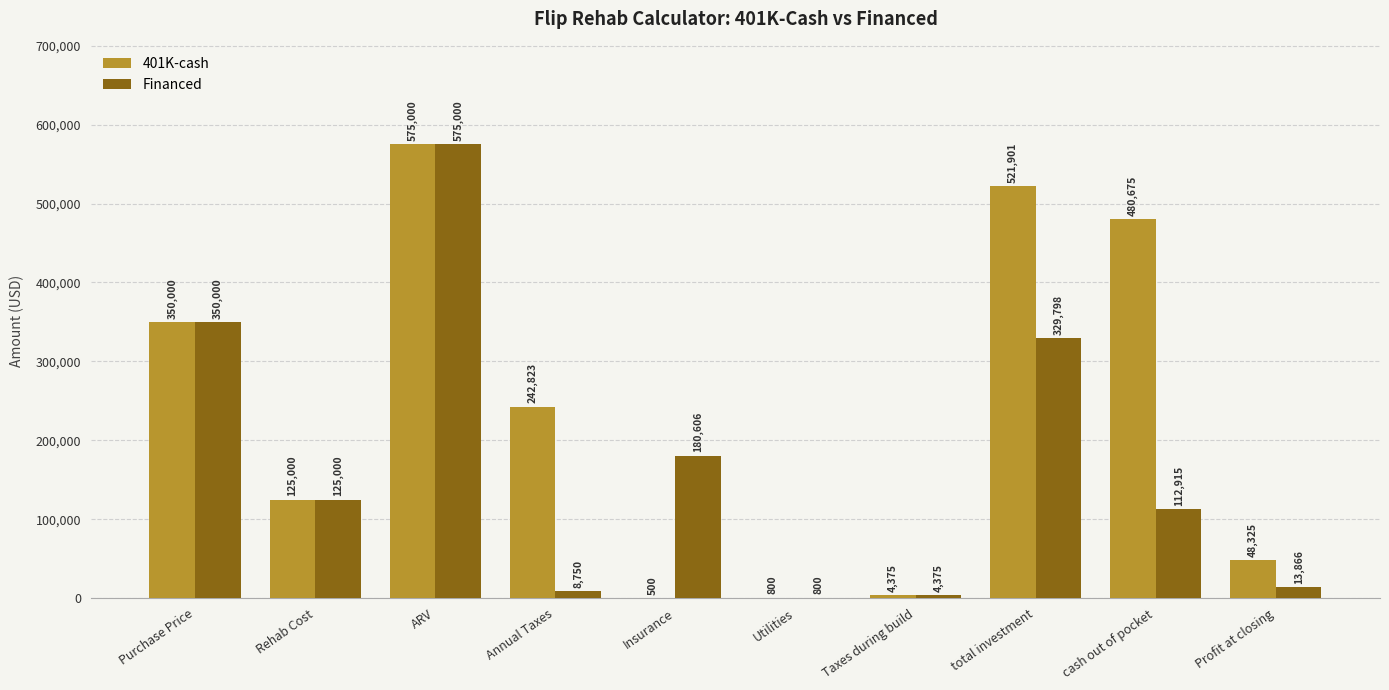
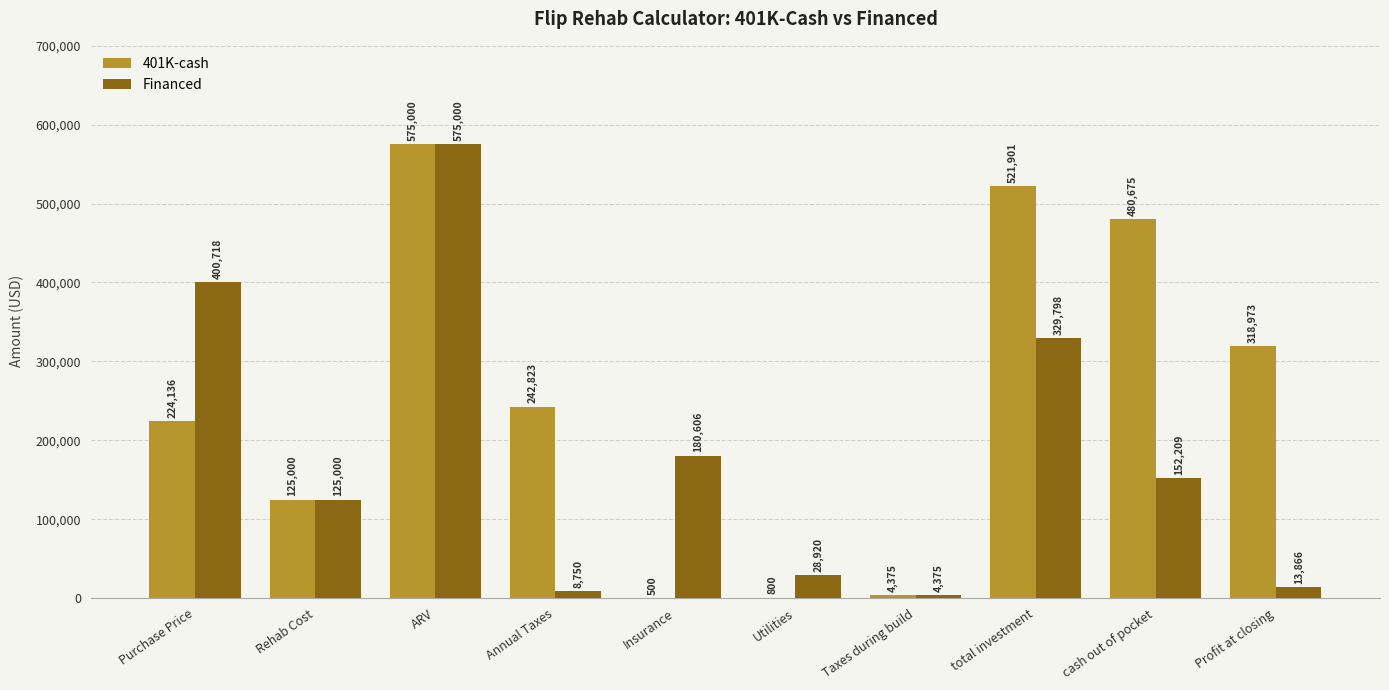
401K-cash, Purchase Price: 350,000 -> 224,136
Financed, Purchase Price: 350,000 -> 400,718
Financed, Utilities: 800 -> 28,920
Financed, cash out of pocket: 112,915 -> 152,209
401K-cash, Profit at closing: 48,325 -> 318,973
